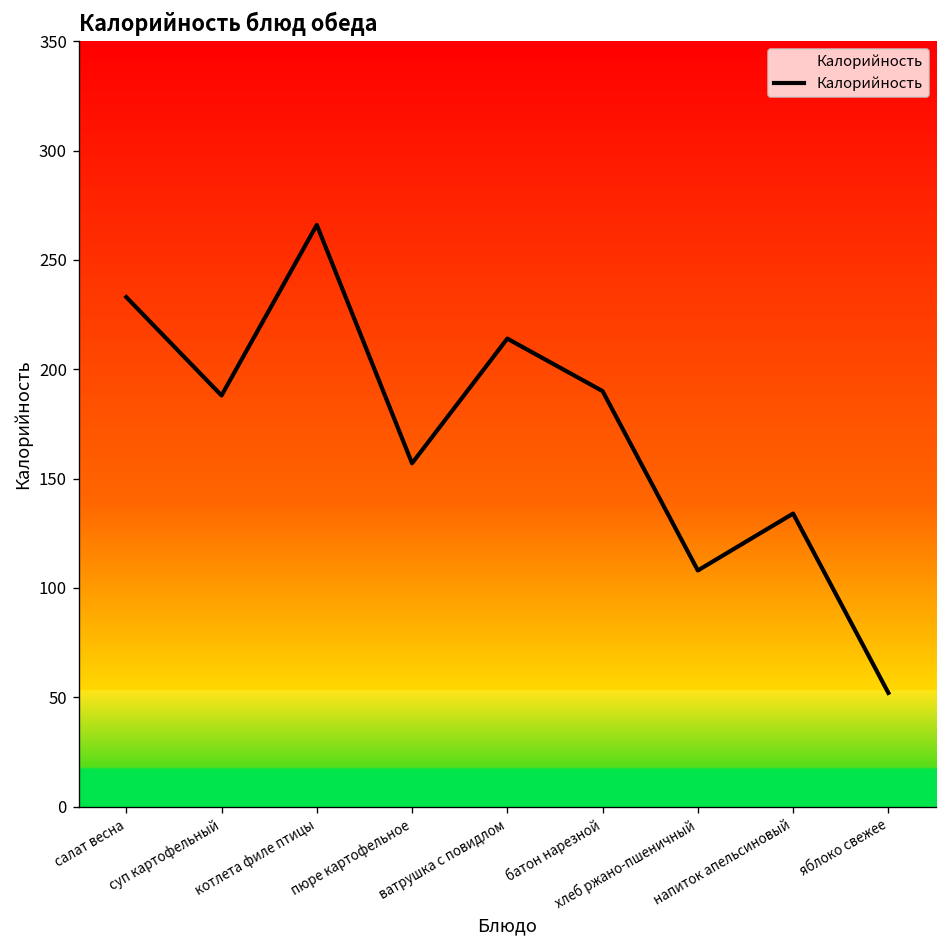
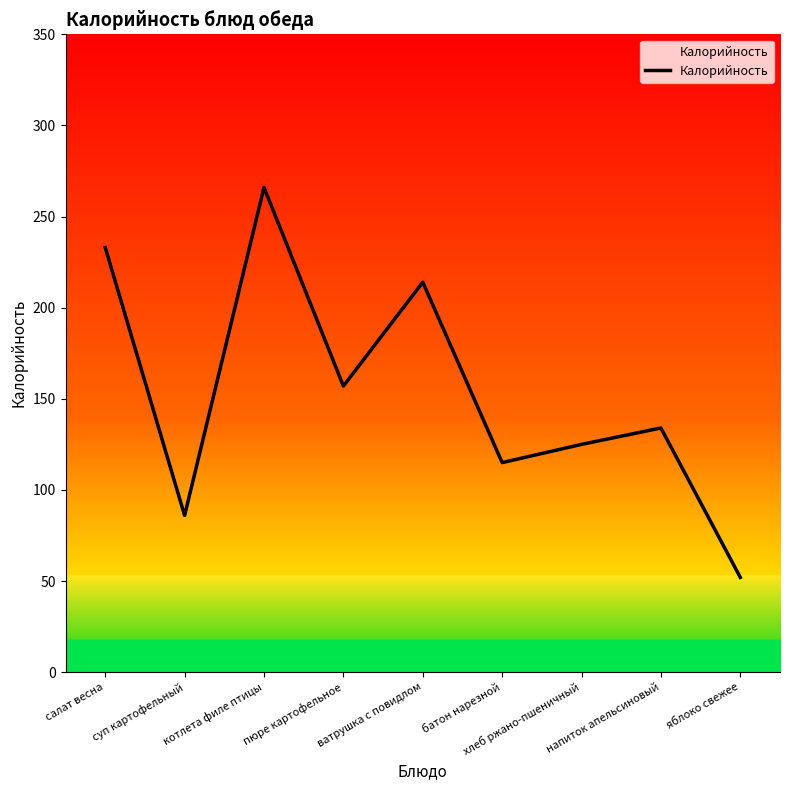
суп картофельный: 188 -> 86
батон нарезной: 190 -> 115
хлеб ржано-пшеничный: 108 -> 125
